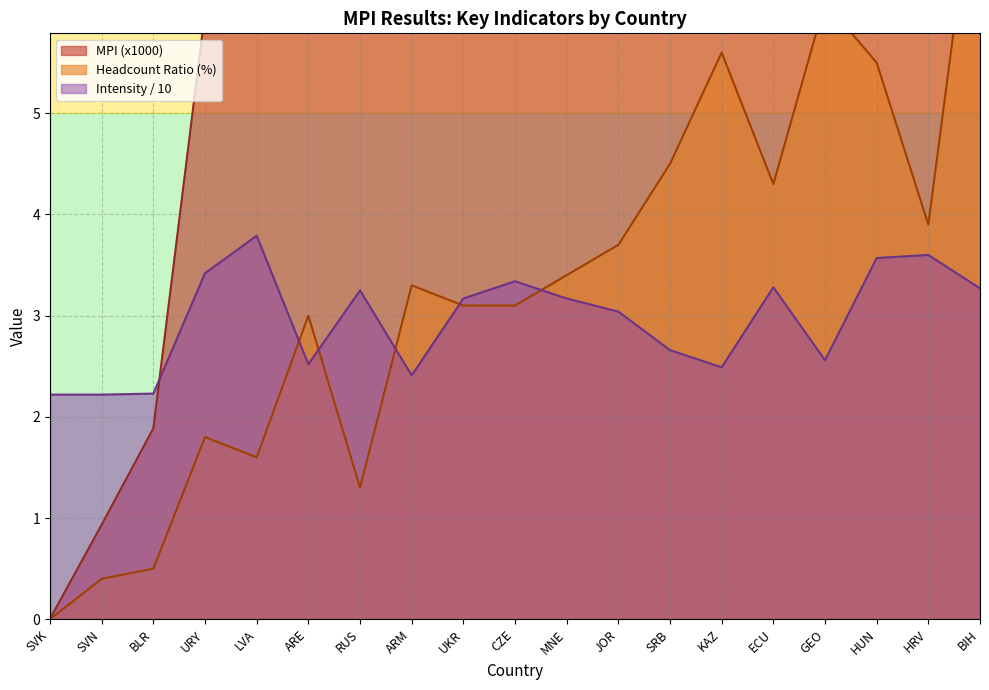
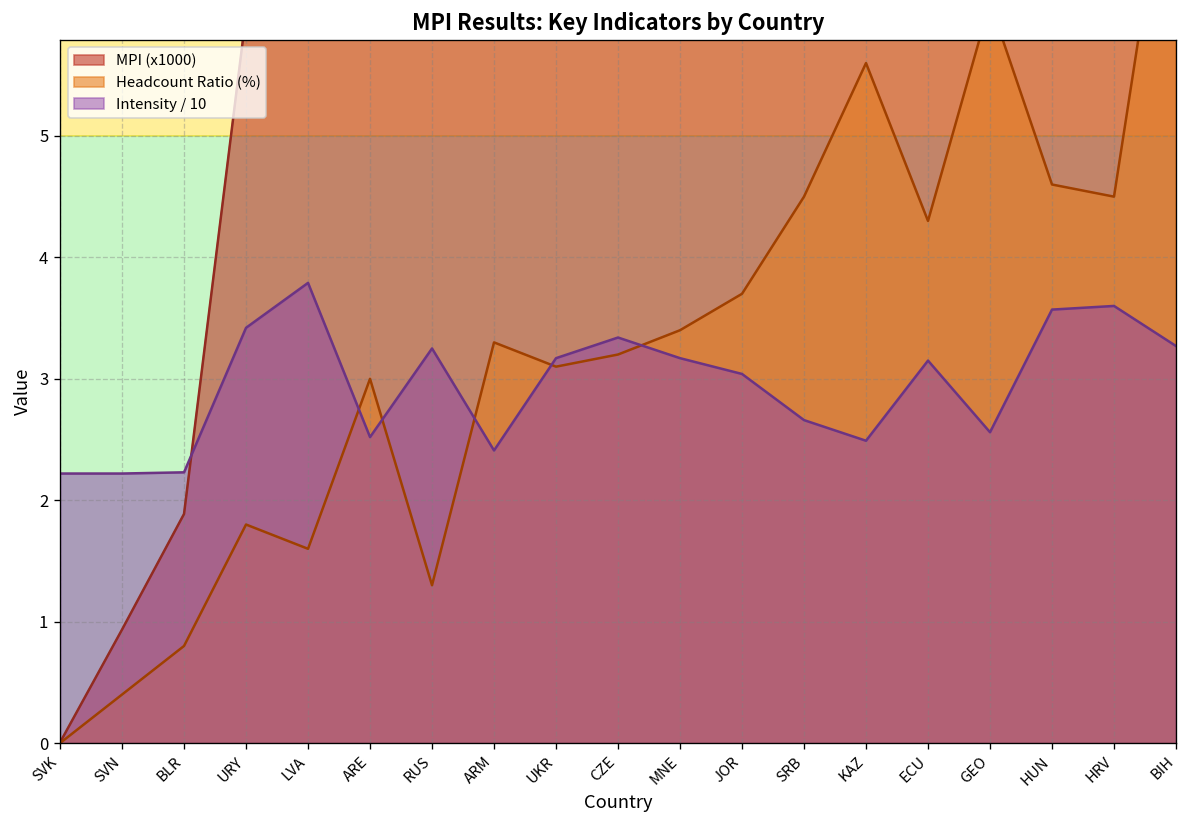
Headcount Ratio (%), BLR: 0.5 -> 0.8
Headcount Ratio (%), CZE: 3.1 -> 3.2
Intensity / 10, ECU: 3.28 -> 3.15
Headcount Ratio (%), HUN: 5.5 -> 4.6
Headcount Ratio (%), HRV: 3.9 -> 4.5
